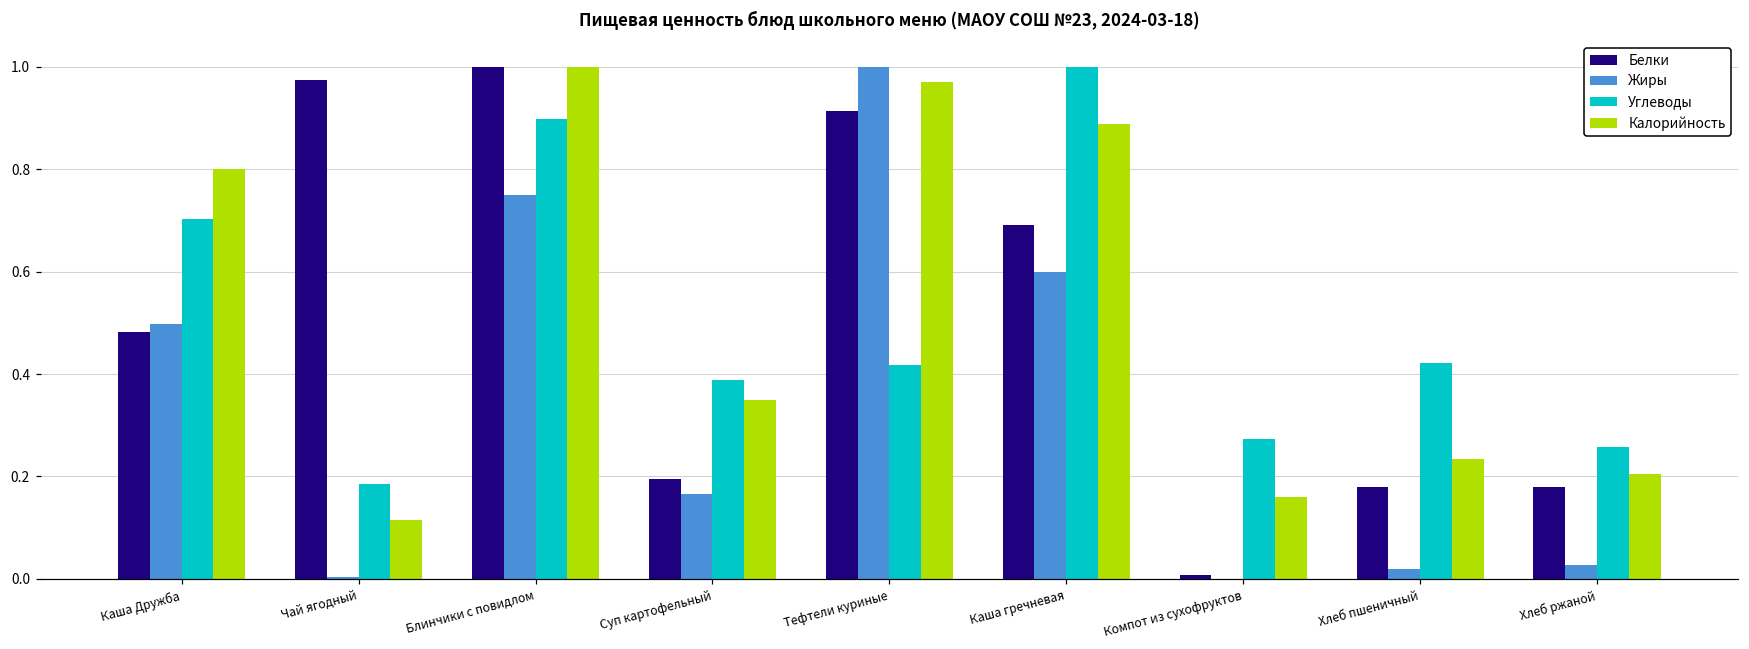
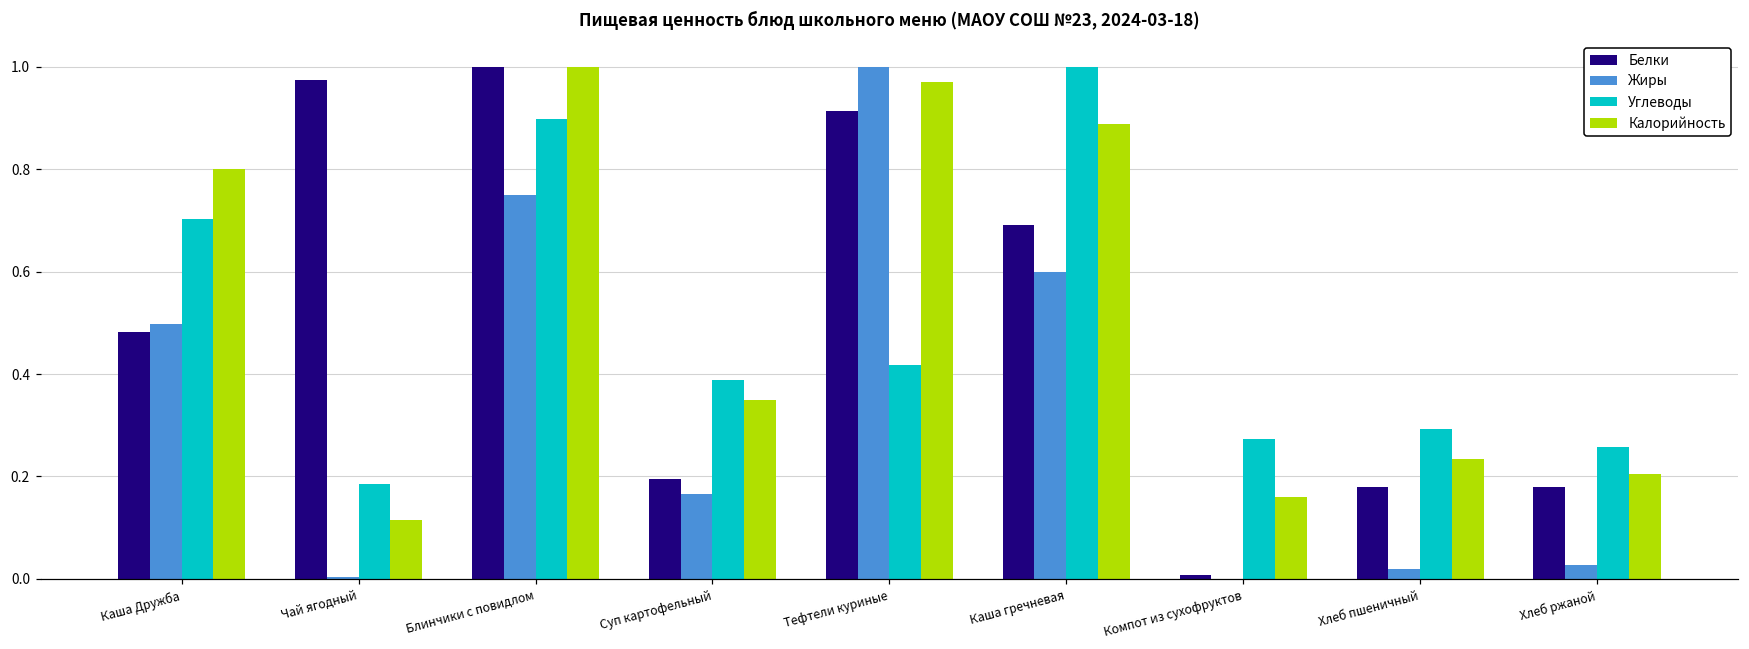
Углеводы, Хлеб пшеничный: 0.42 -> 0.29
